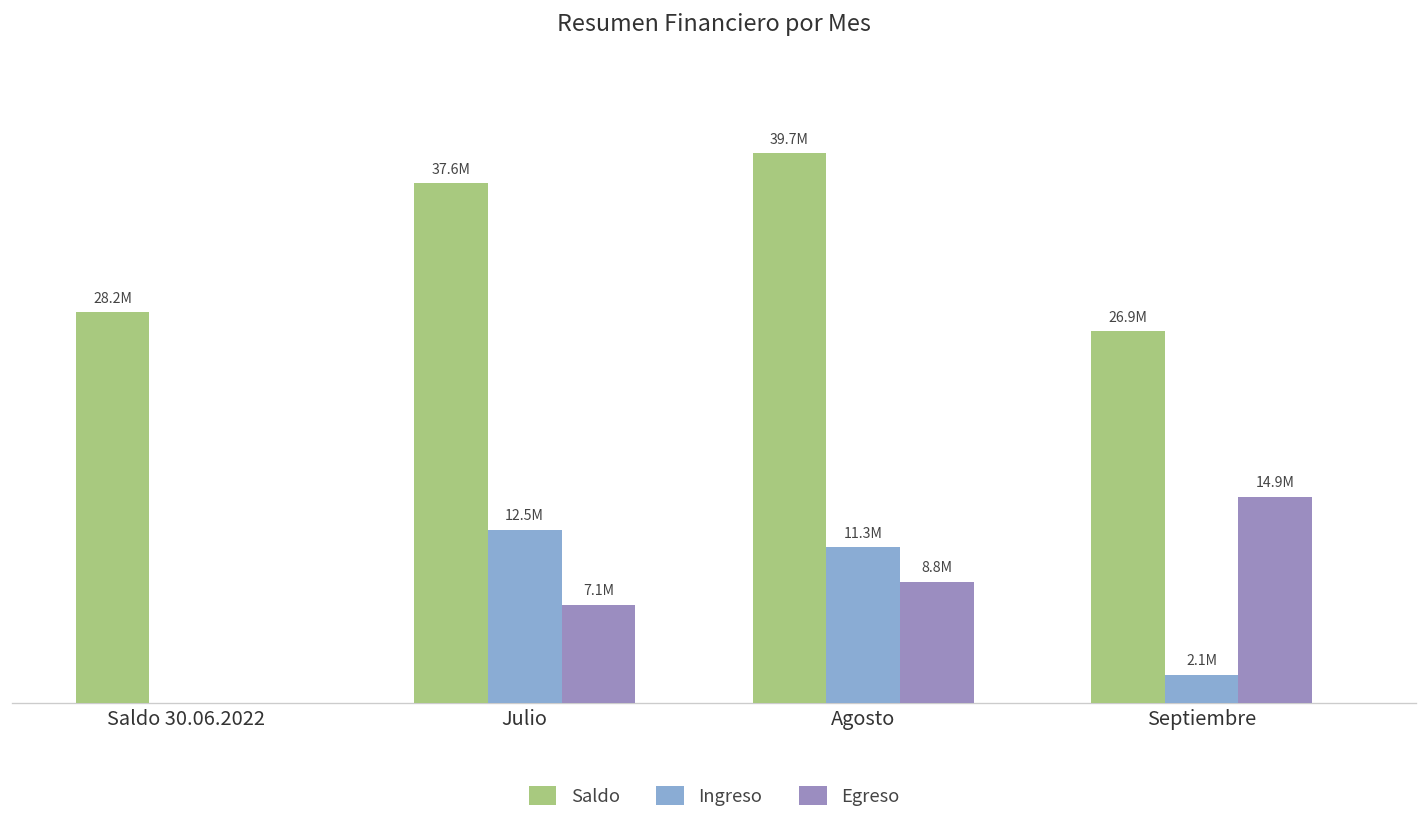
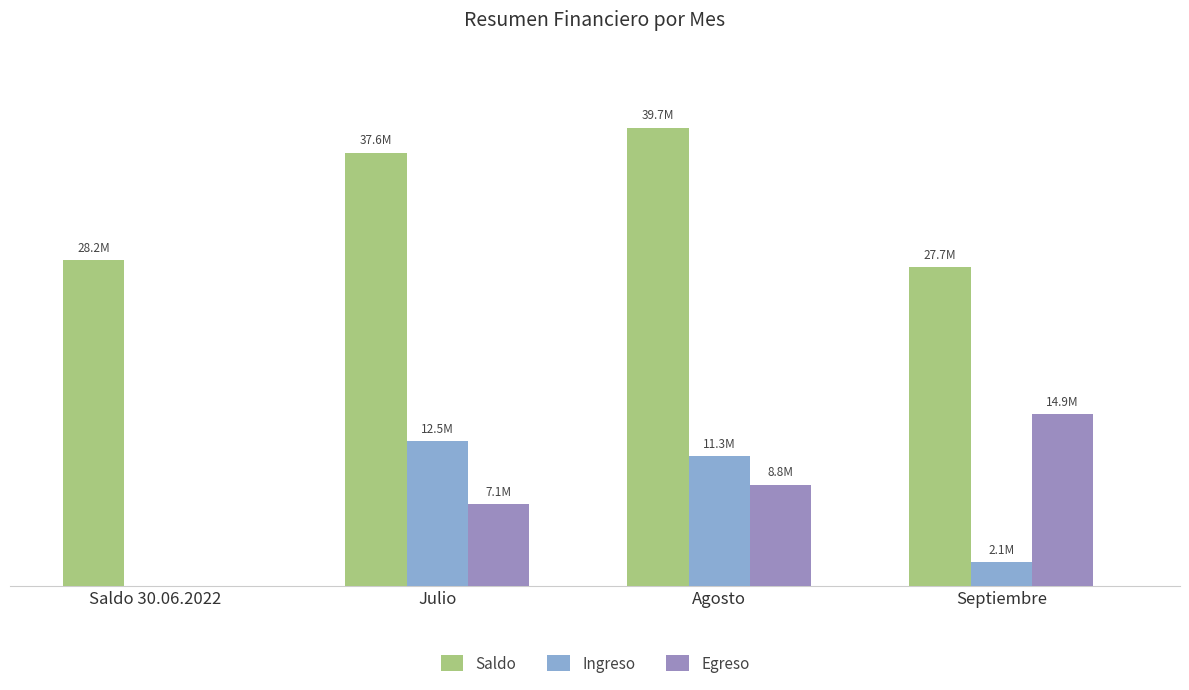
Saldo, Septiembre: 26.9M -> 27.7M
